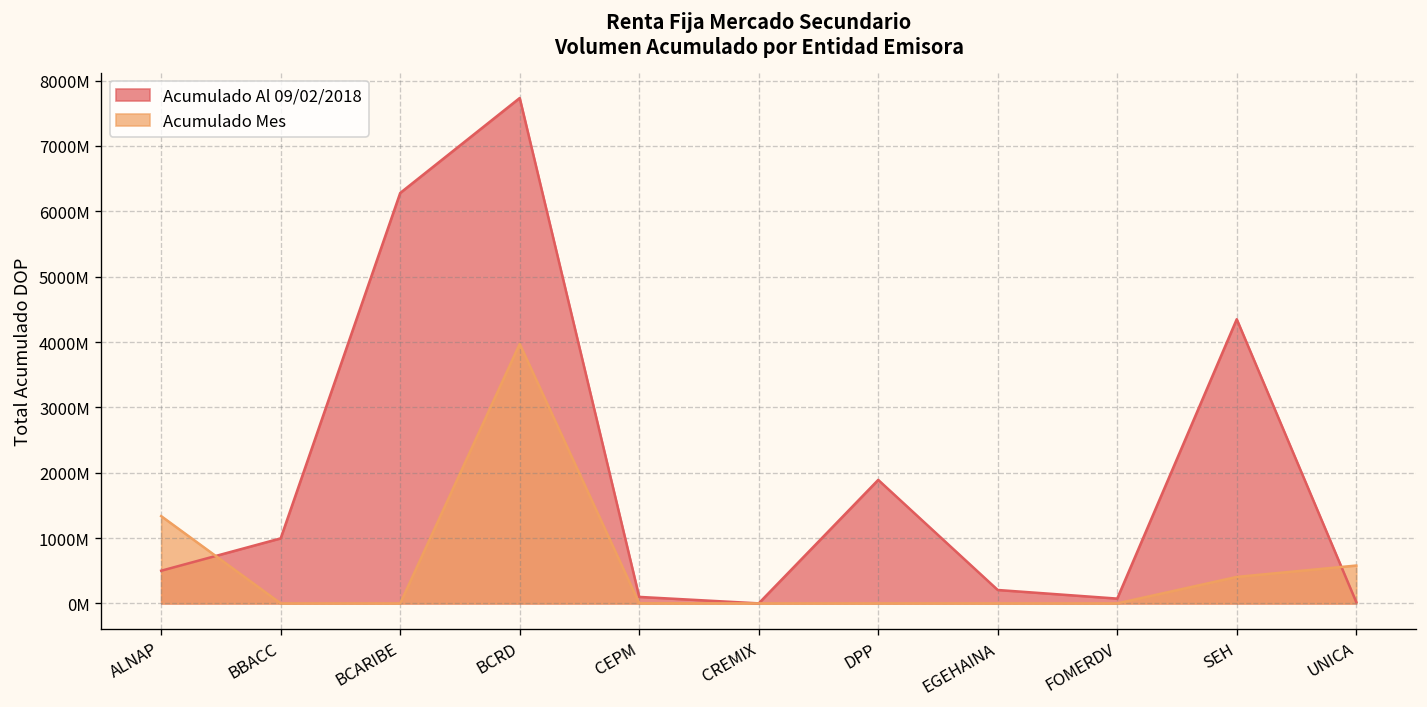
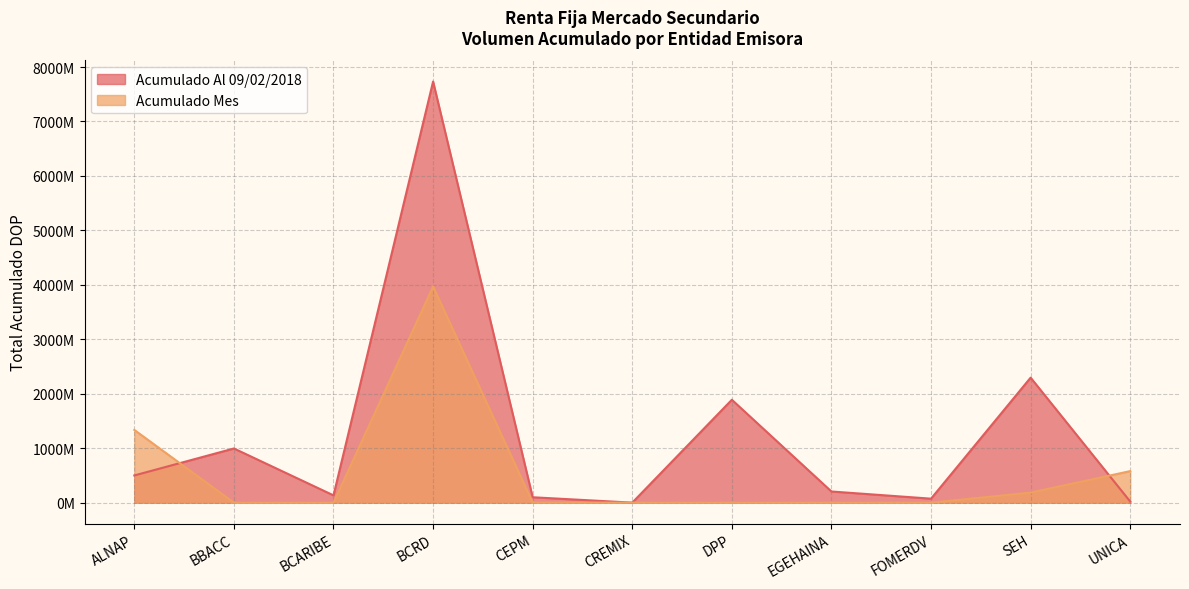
Acumulado Al 09/02/2018, BCARIBE: 6300000000 -> 100000000
Acumulado Al 09/02/2018, SEH: 4300000000 -> 2300000000
Acumulado Mes, SEH: 400000000 -> 200000000
